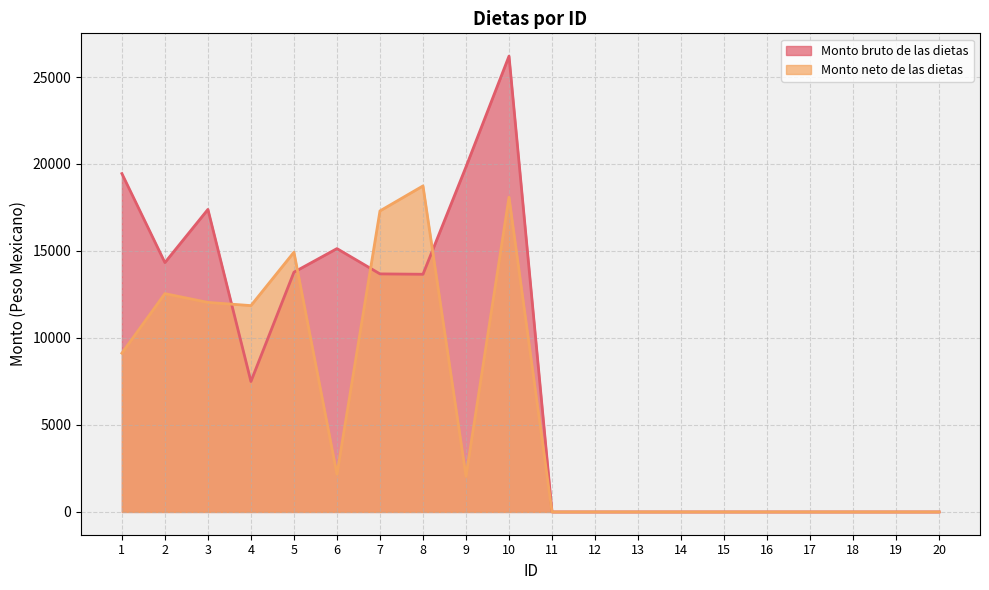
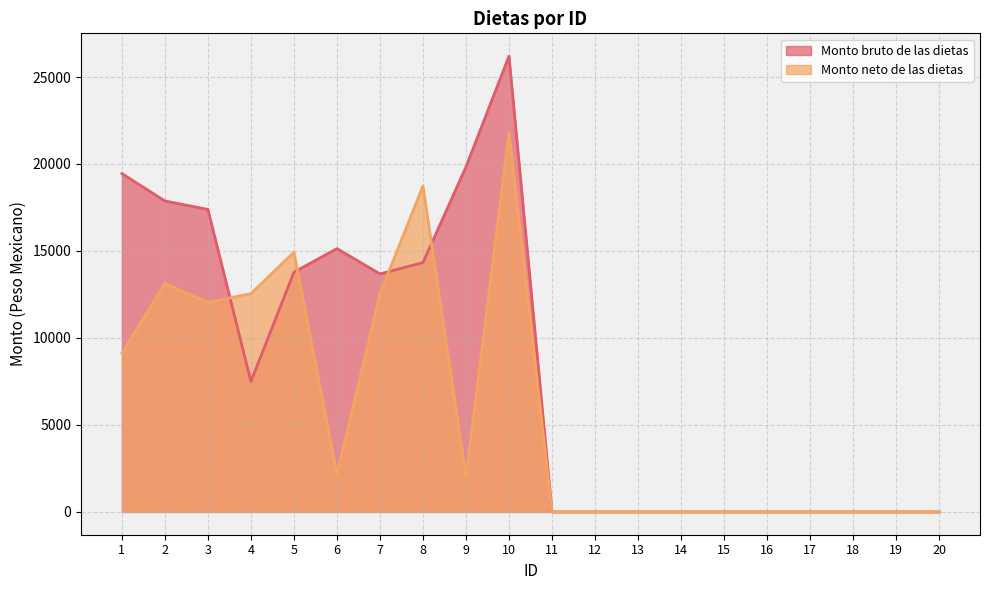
Monto bruto de las dietas, 2: 14300 -> 17900
Monto neto de las dietas, 2: 12500 -> 13100
Monto neto de las dietas, 4: 11900 -> 12500
Monto neto de las dietas, 7: 17300 -> 12500
Monto bruto de las dietas, 8: 13700 -> 14300
Monto neto de las dietas, 10: 18100 -> 21800
